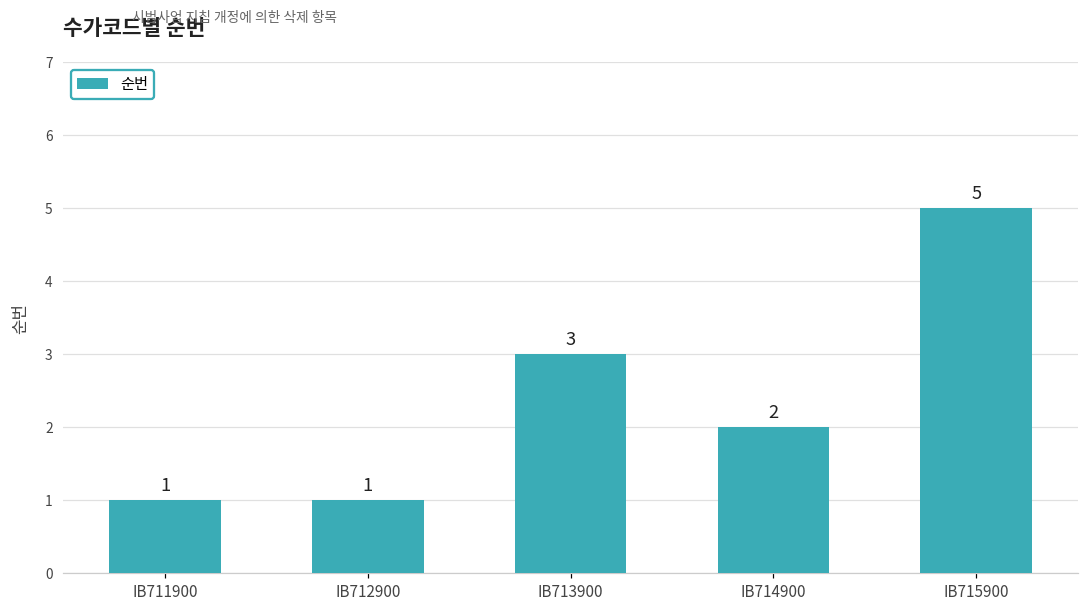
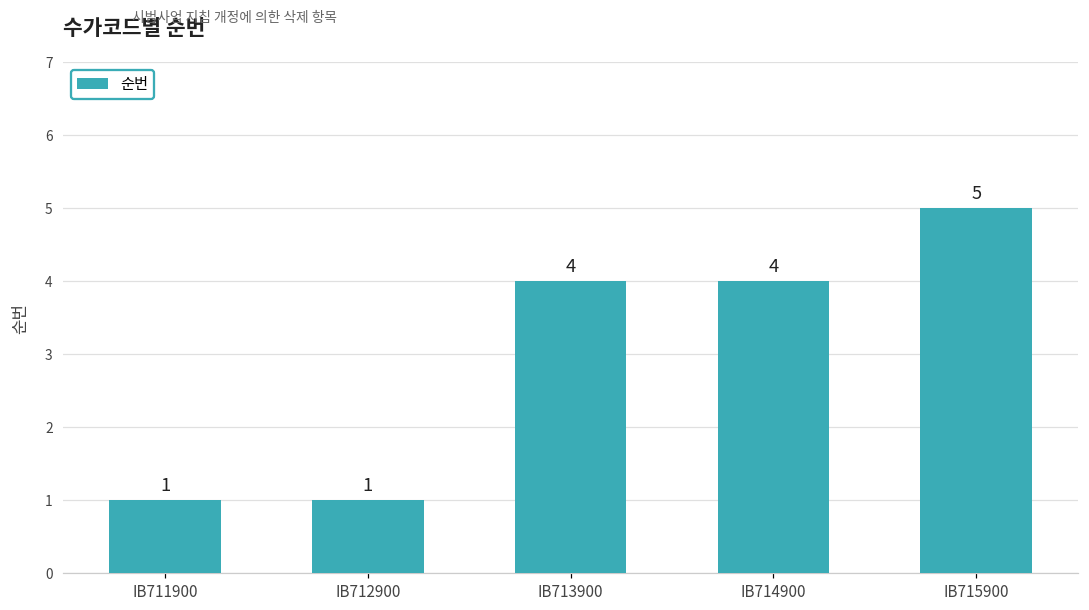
IB713900: 3 -> 4
IB714900: 2 -> 4
